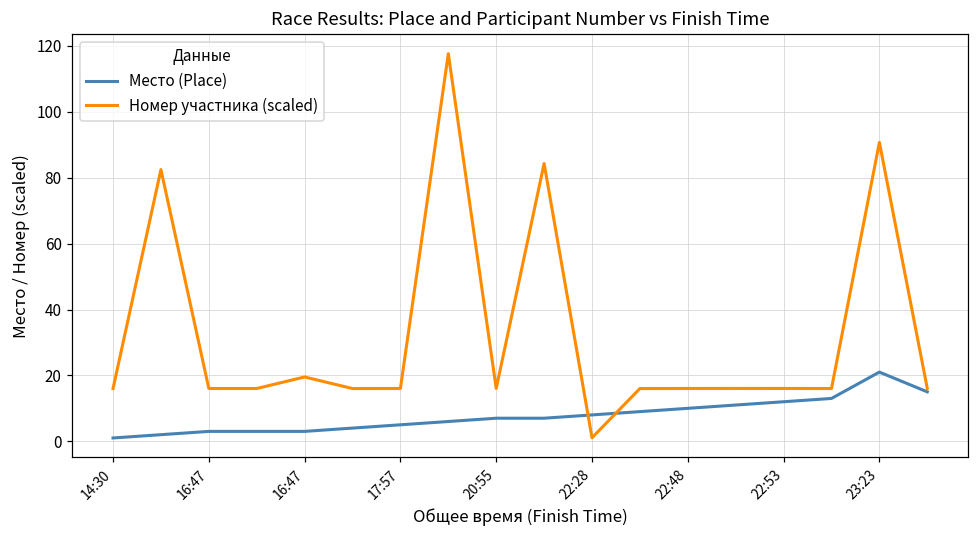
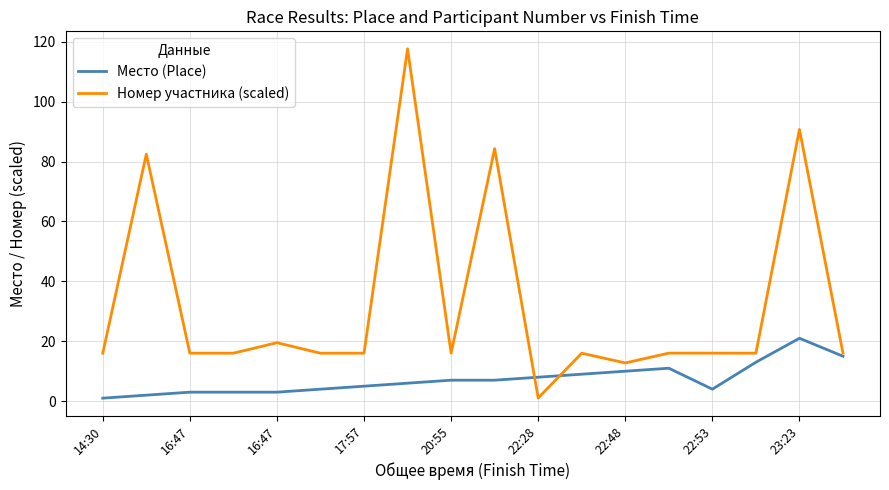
Номер участника (scaled), 22:48: 16 -> 13
Место (Place), 22:53: 12 -> 4
